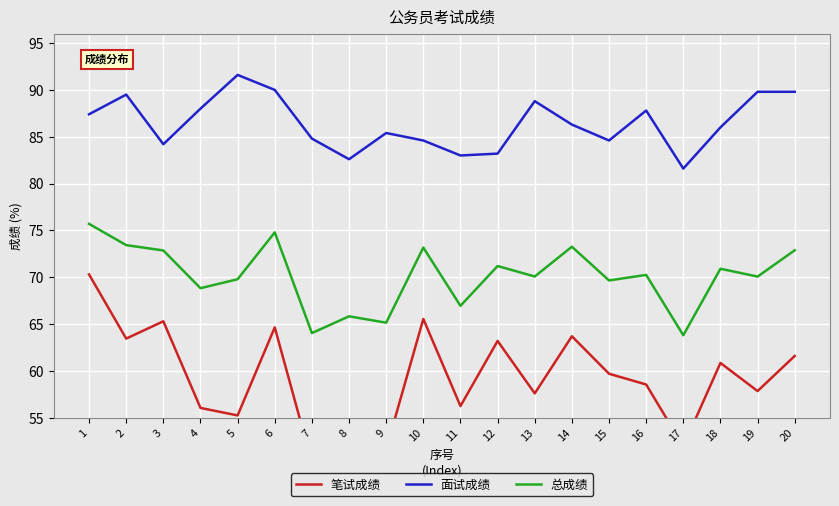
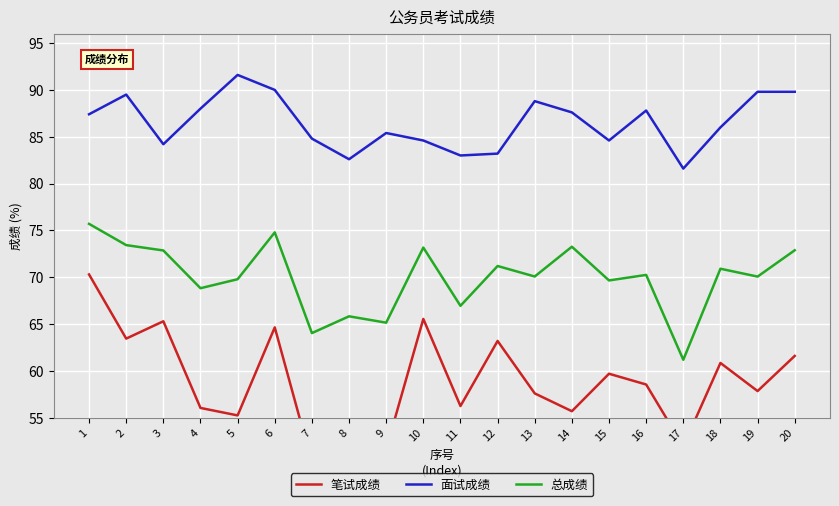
笔试成绩, 14: 64 -> 56
面试成绩, 14: 86 -> 88
总成绩, 17: 64 -> 61
